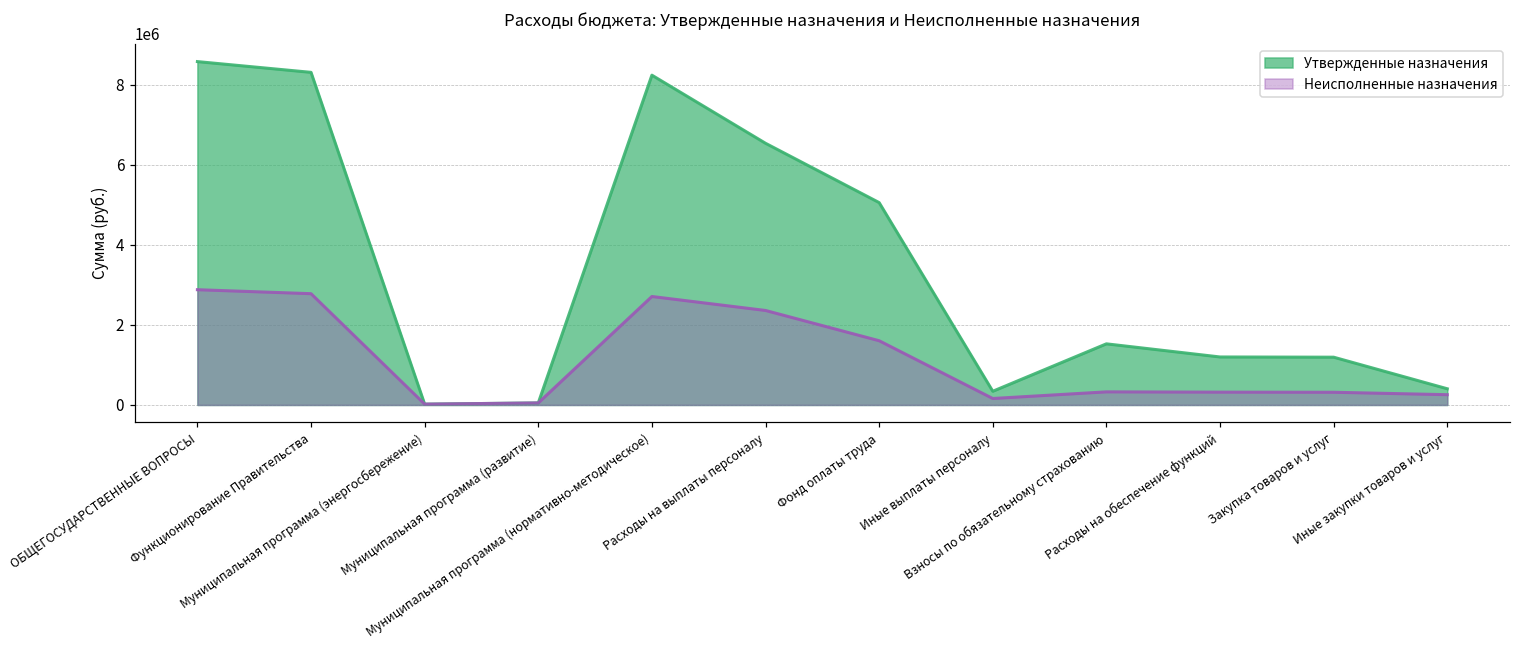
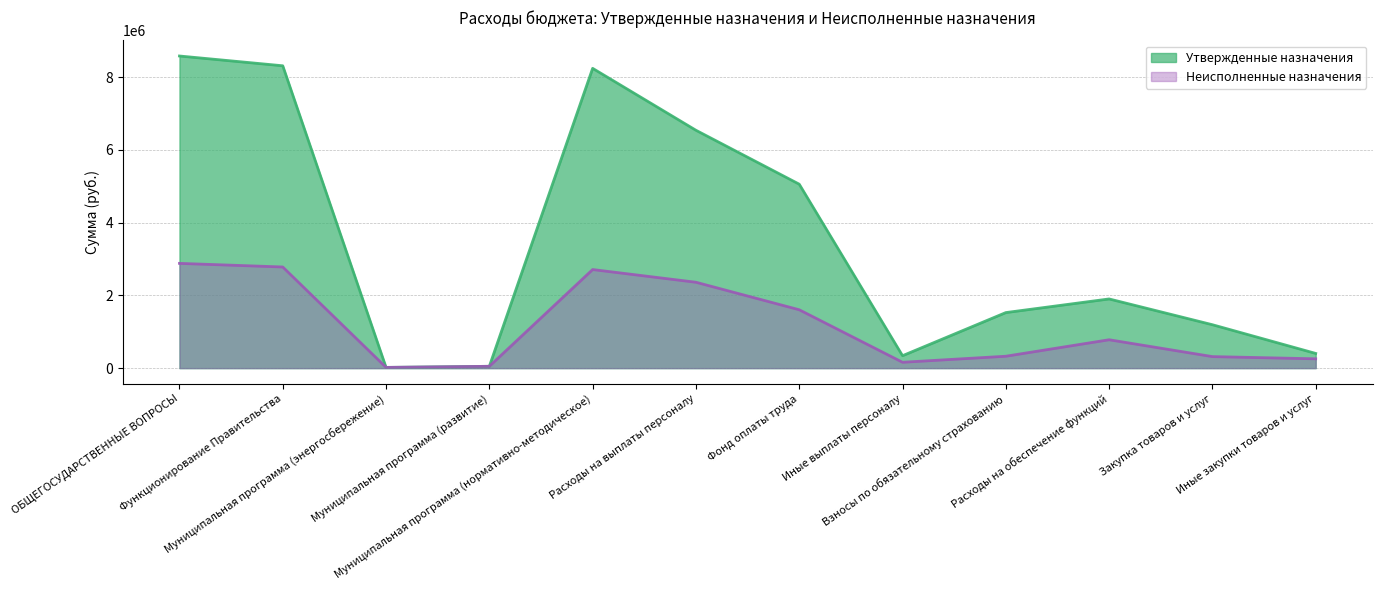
Утвержденные назначения, Расходы на обеспечение функций: 1200000 -> 1900000
Неисполненные назначения, Расходы на обеспечение функций: 300000 -> 800000
